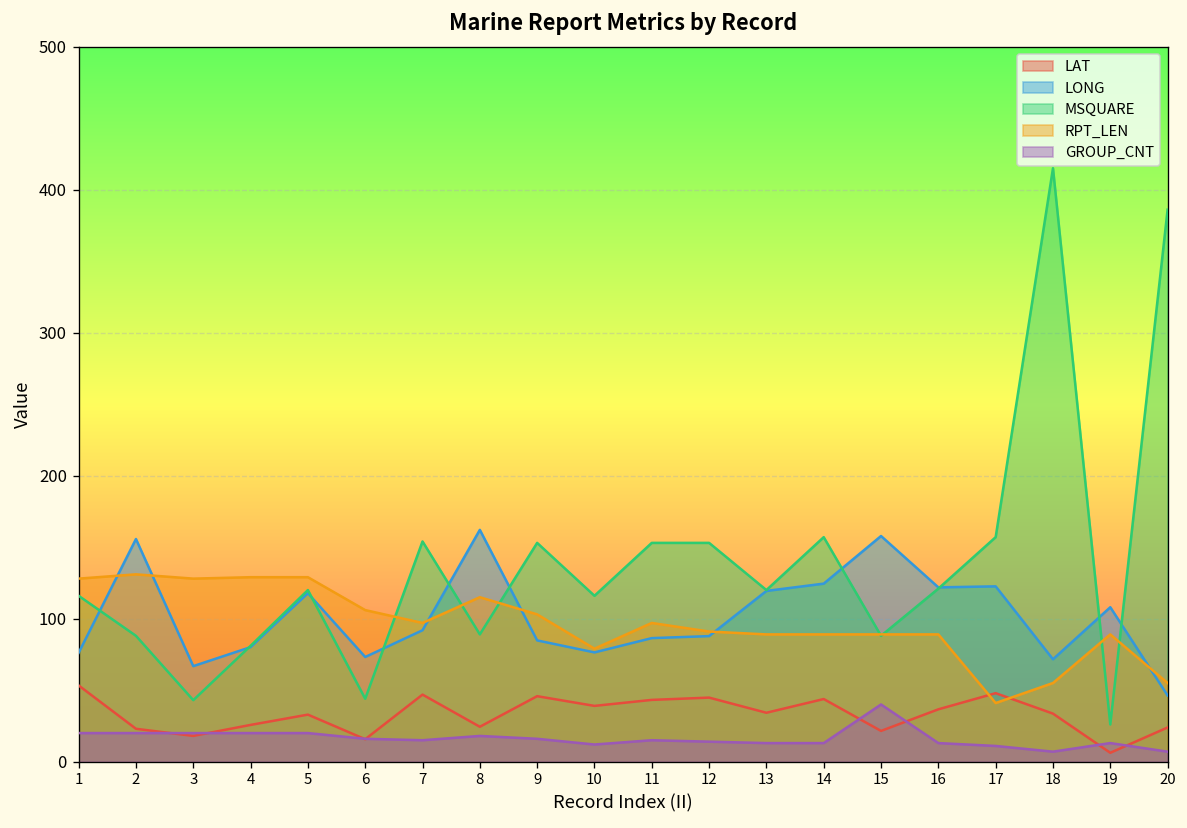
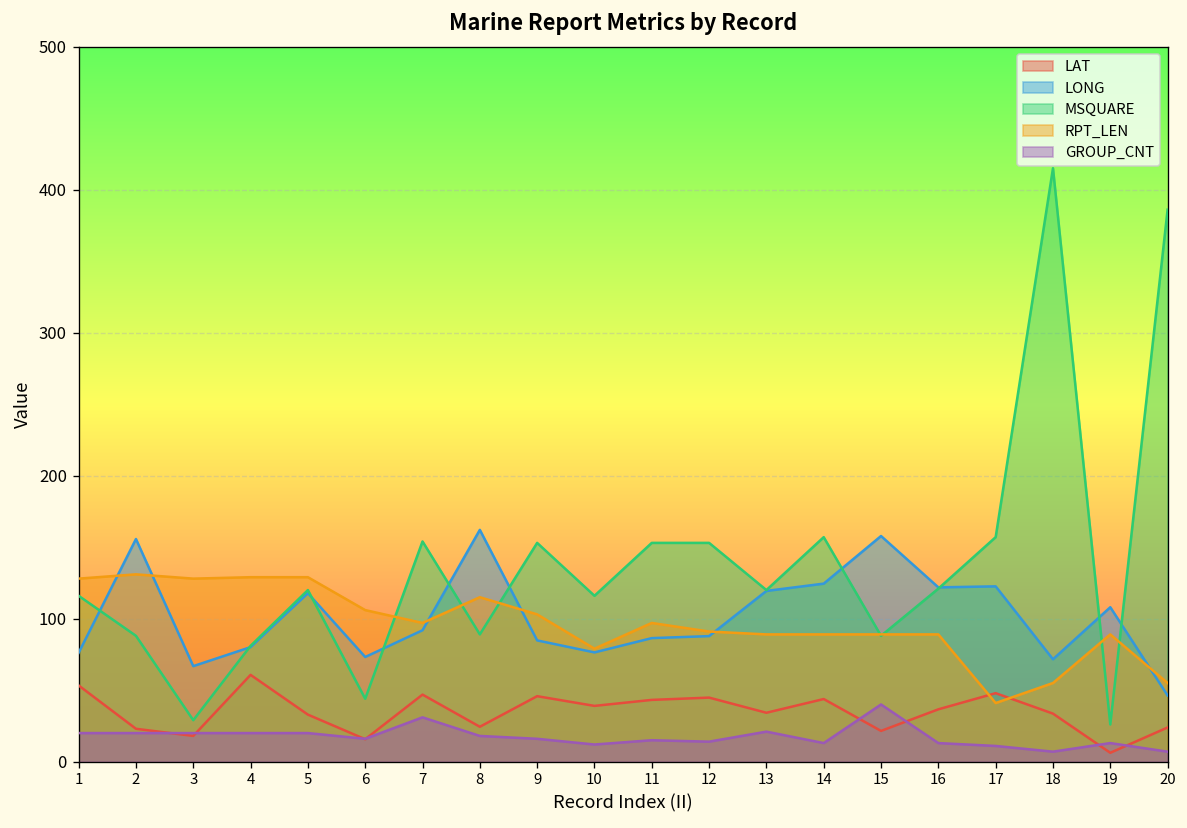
MSQUARE, 3: 43 -> 29
LAT, 4: 26 -> 61
GROUP_CNT, 7: 15 -> 31
GROUP_CNT, 13: 13 -> 21
